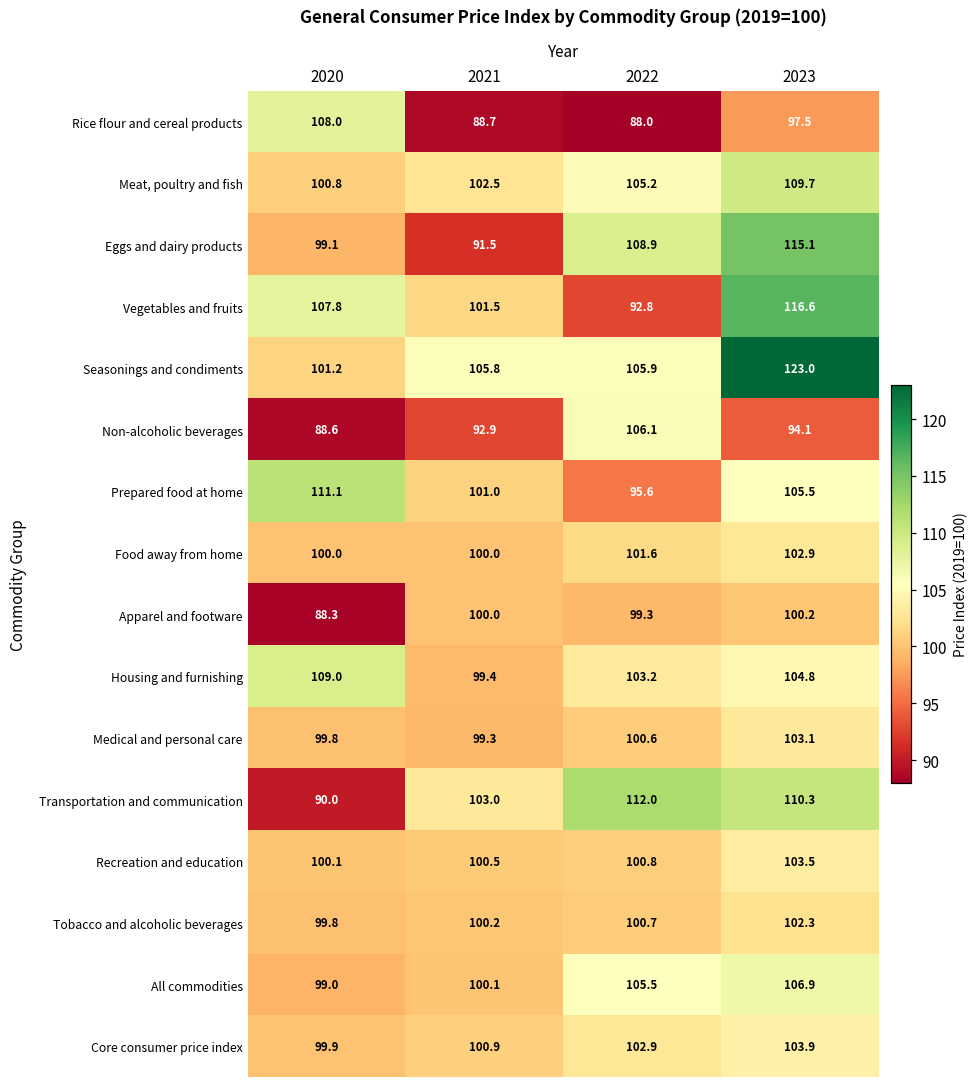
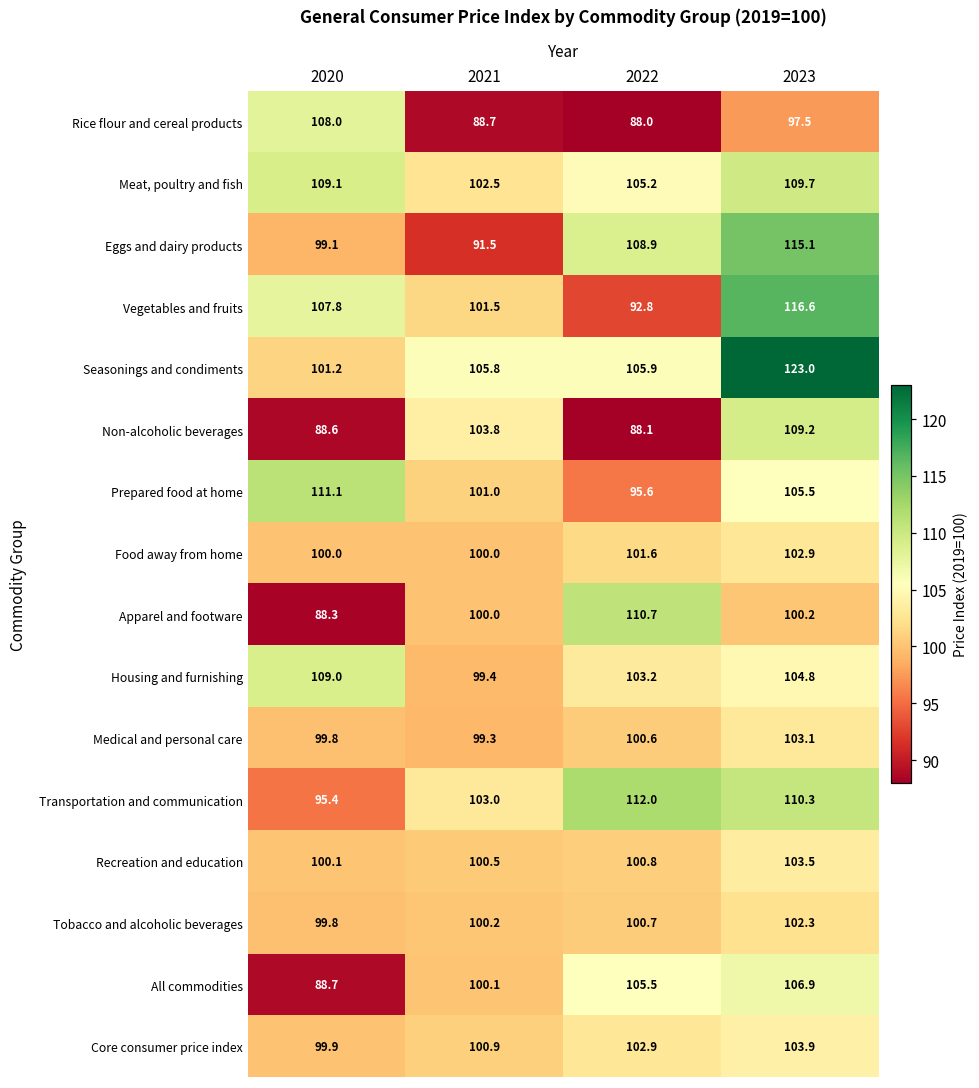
Meat, poultry and fish, 2020: 100.8 -> 109.1
Non-alcoholic beverages, 2021: 92.9 -> 103.8
Non-alcoholic beverages, 2022: 106.1 -> 88.1
Non-alcoholic beverages, 2023: 94.1 -> 109.2
Apparel and footware, 2022: 99.3 -> 110.7
Transportation and communication, 2020: 90.0 -> 95.4
All commodities, 2020: 99.0 -> 88.7
